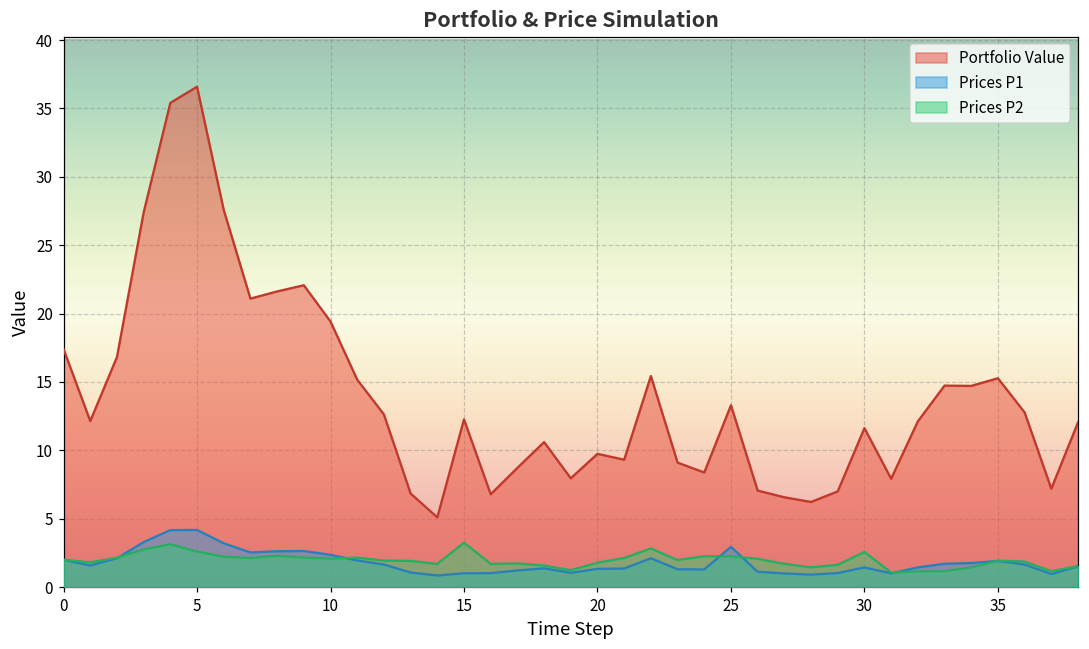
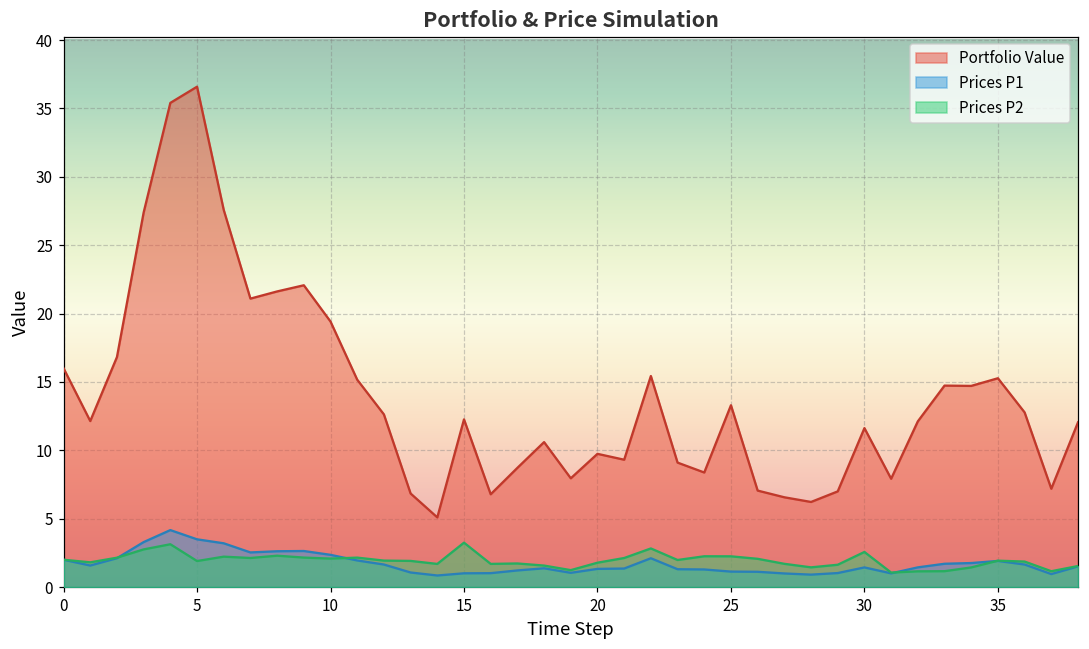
Portfolio Value, 0: 17.4 -> 16.0
Prices P1, 5: 4.2 -> 3.5
Prices P2, 5: 2.6 -> 1.9
Prices P1, 25: 2.9 -> 1.1
